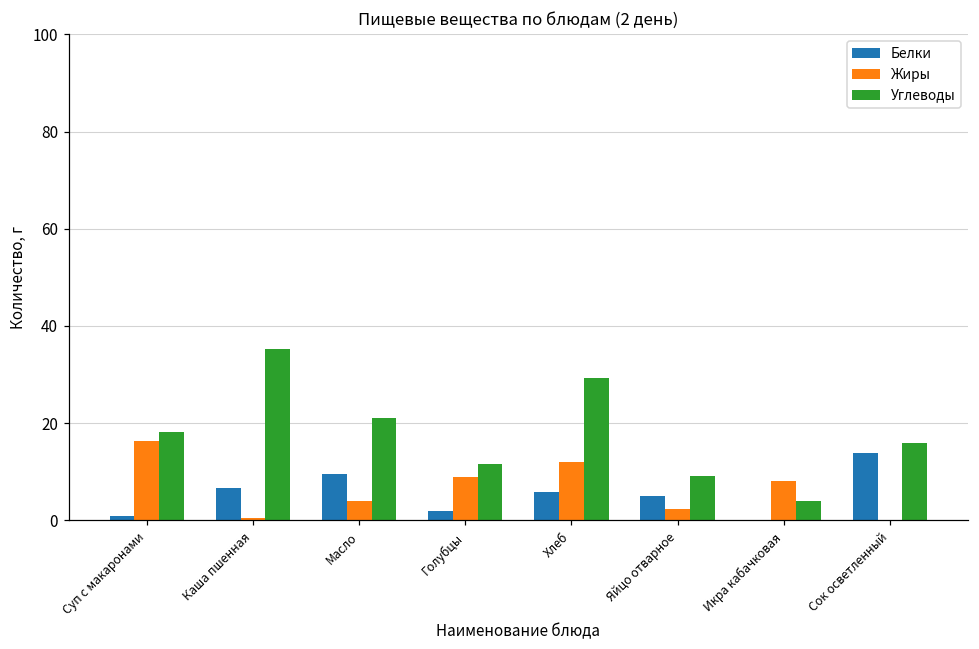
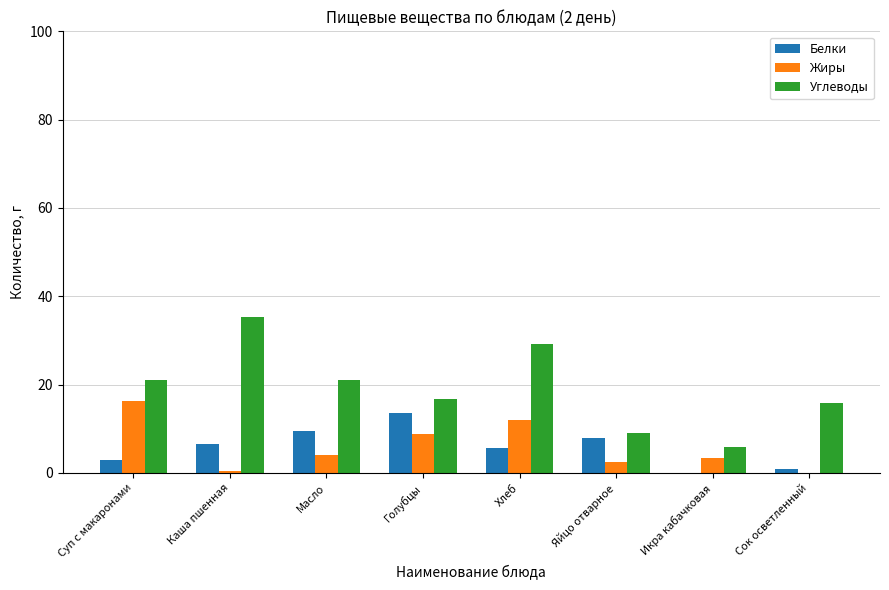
Белки, Суп с макаронами: 1 -> 3
Углеводы, Суп с макаронами: 18 -> 21
Белки, Голубцы: 2 -> 14
Углеводы, Голубцы: 12 -> 17
Белки, Яйцо отварное: 5 -> 8
Жиры, Икра кабачковая: 8 -> 4
Углеводы, Икра кабачковая: 4 -> 6
Белки, Сок осветленный: 14 -> 1
